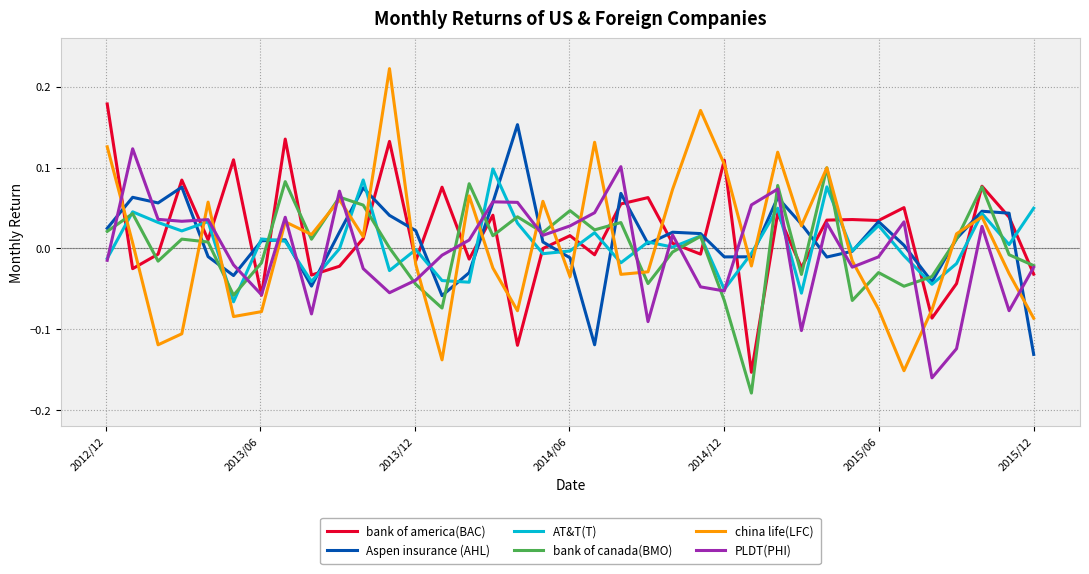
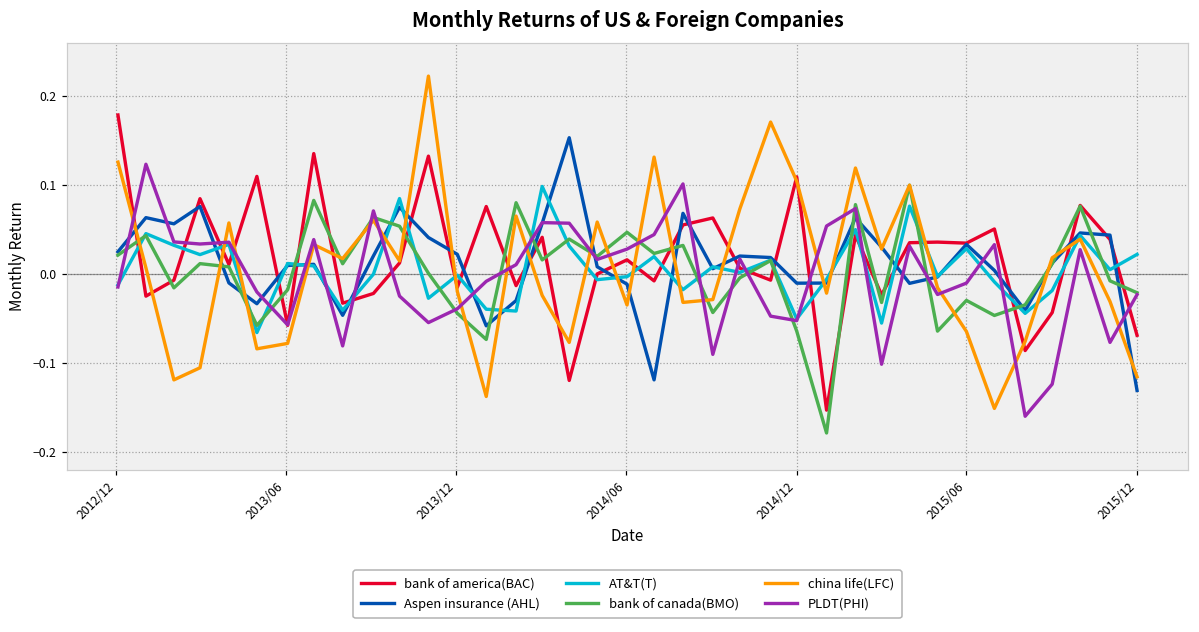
china life(LFC), 2015/06: -0.08 -> -0.06
bank of america(BAC), 2015/12: -0.03 -> -0.07
AT&T(T), 2015/12: 0.05 -> 0.02
china life(LFC), 2015/12: -0.09 -> -0.12
